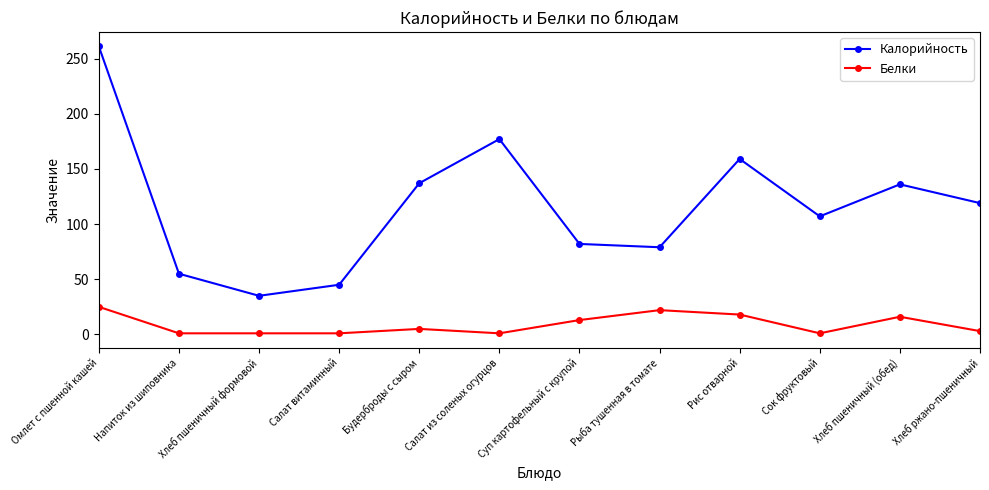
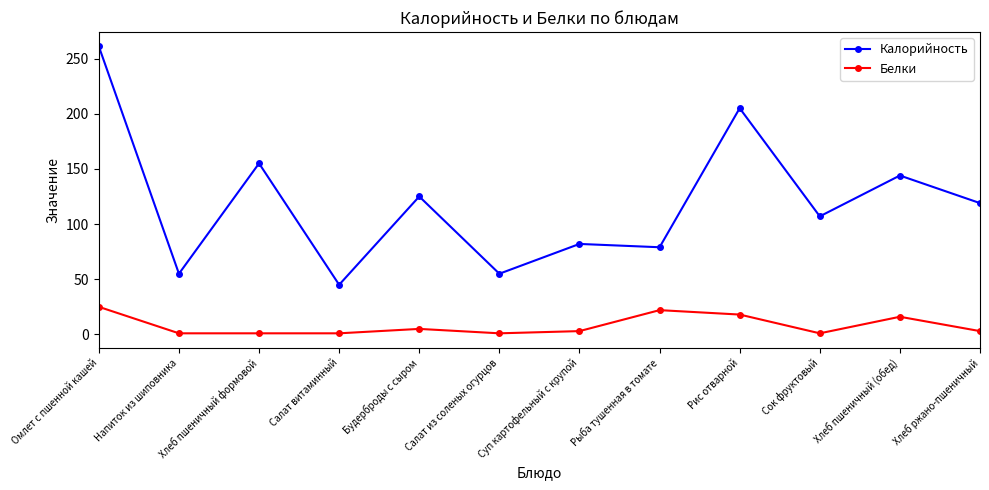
Калорийность, Хлеб пшеничный формовой: 35 -> 155
Калорийность, Будерброды с сыром: 137 -> 125
Калорийность, Салат из соленых огурцов: 177 -> 55
Белки, Суп картофельный с крупой: 13 -> 3
Калорийность, Рис отварной: 159 -> 205
Калорийность, Хлеб пшеничный (обед): 136 -> 144
